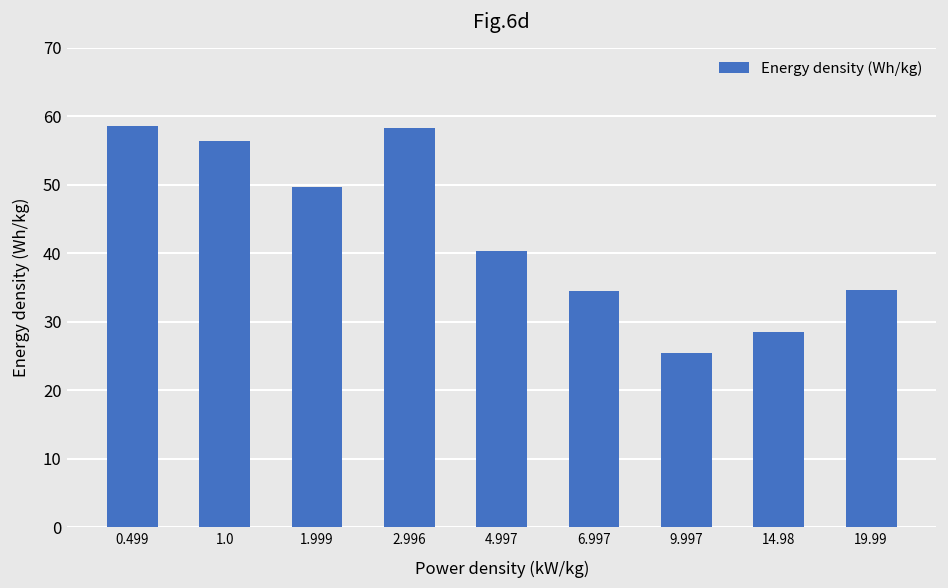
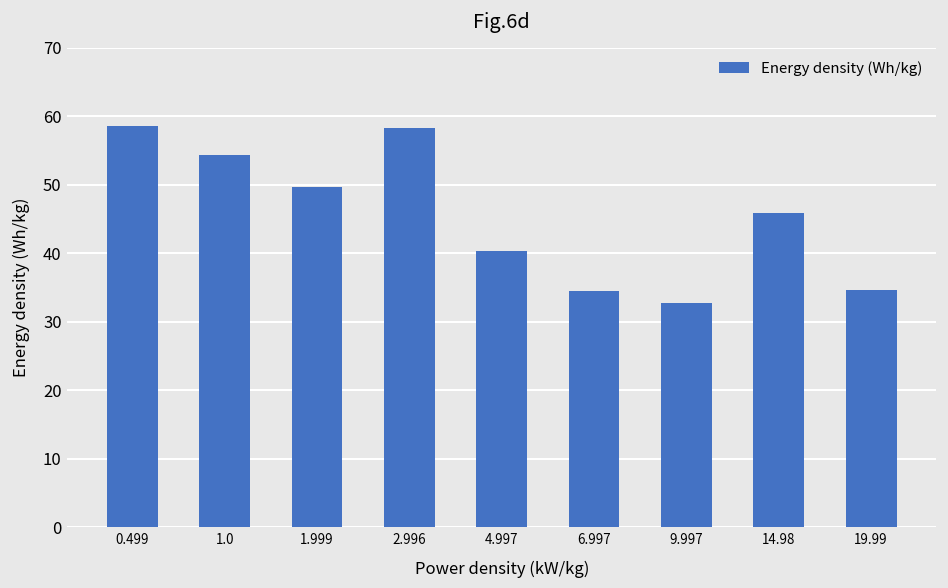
1.0: 56 -> 54
9.997: 25 -> 33
14.98: 28 -> 46
